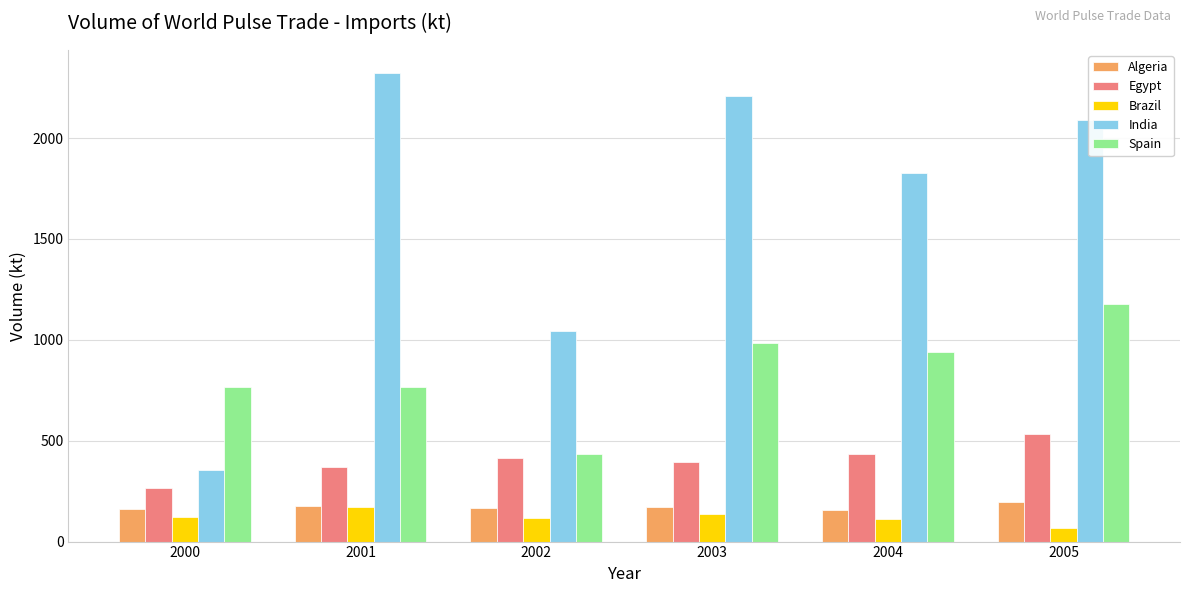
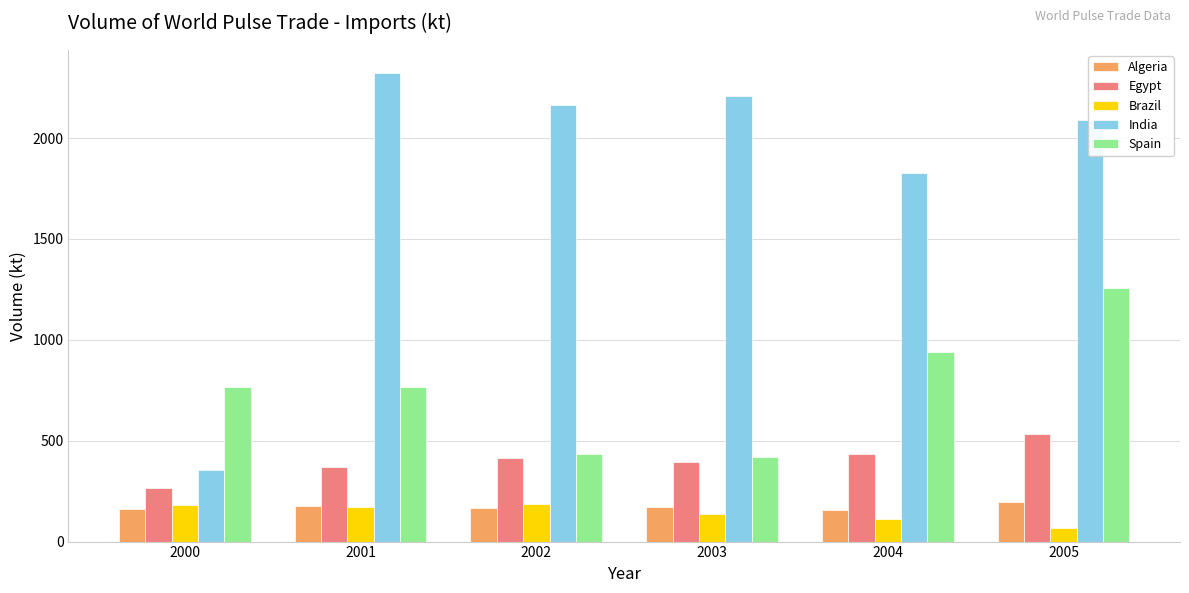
Brazil, 2000: 120 -> 180
Brazil, 2002: 120 -> 190
India, 2002: 1040 -> 2170
Spain, 2003: 980 -> 420
Spain, 2005: 1180 -> 1260
